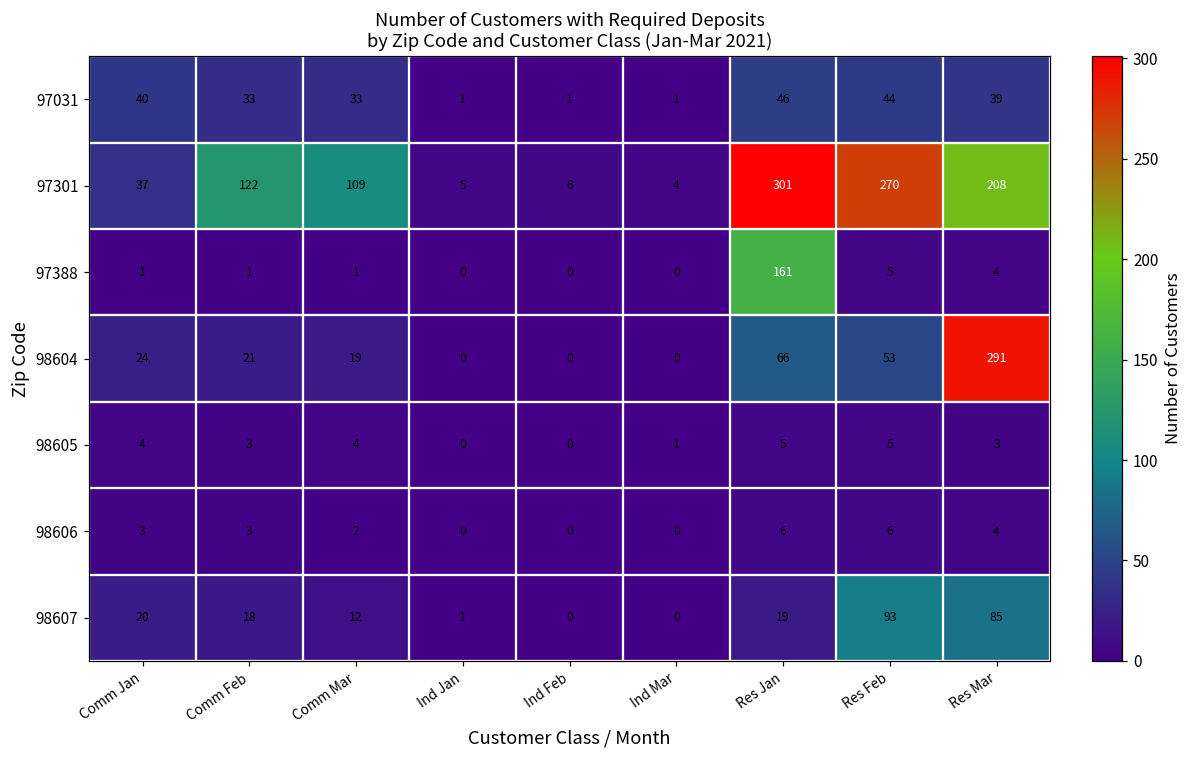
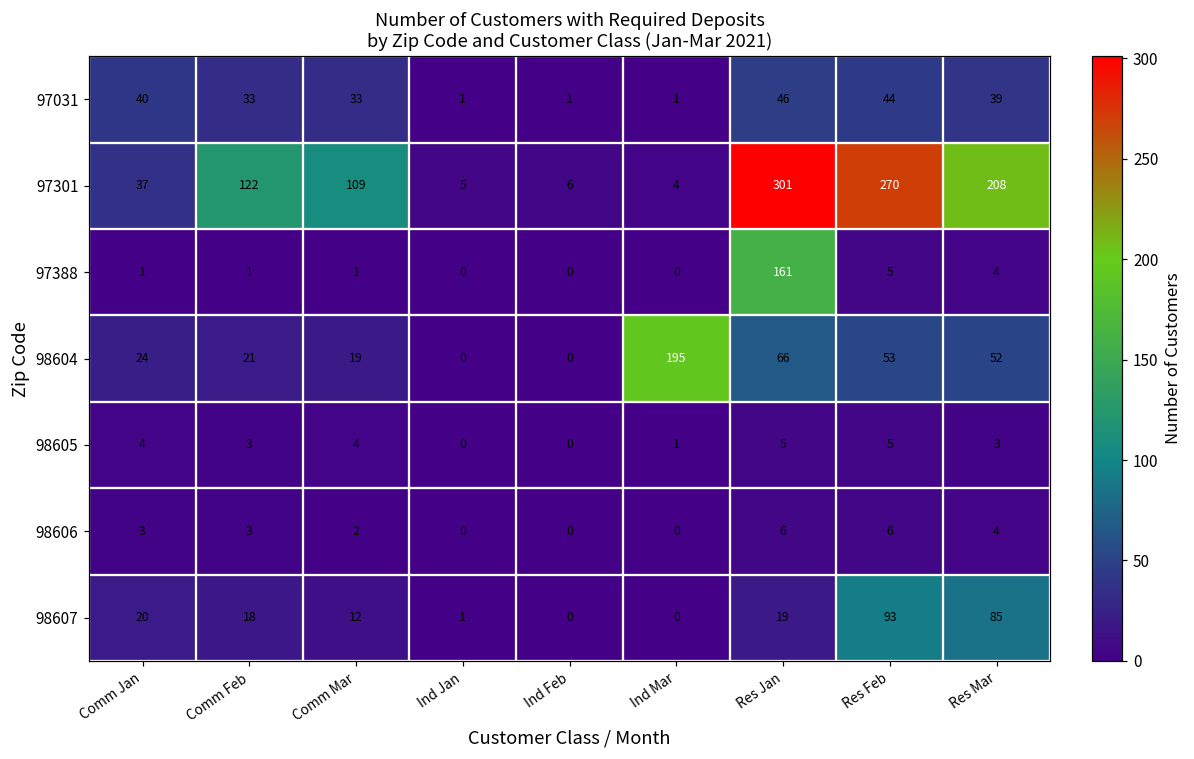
98604, Ind Mar: 0 -> 195
98604, Res Mar: 291 -> 52
